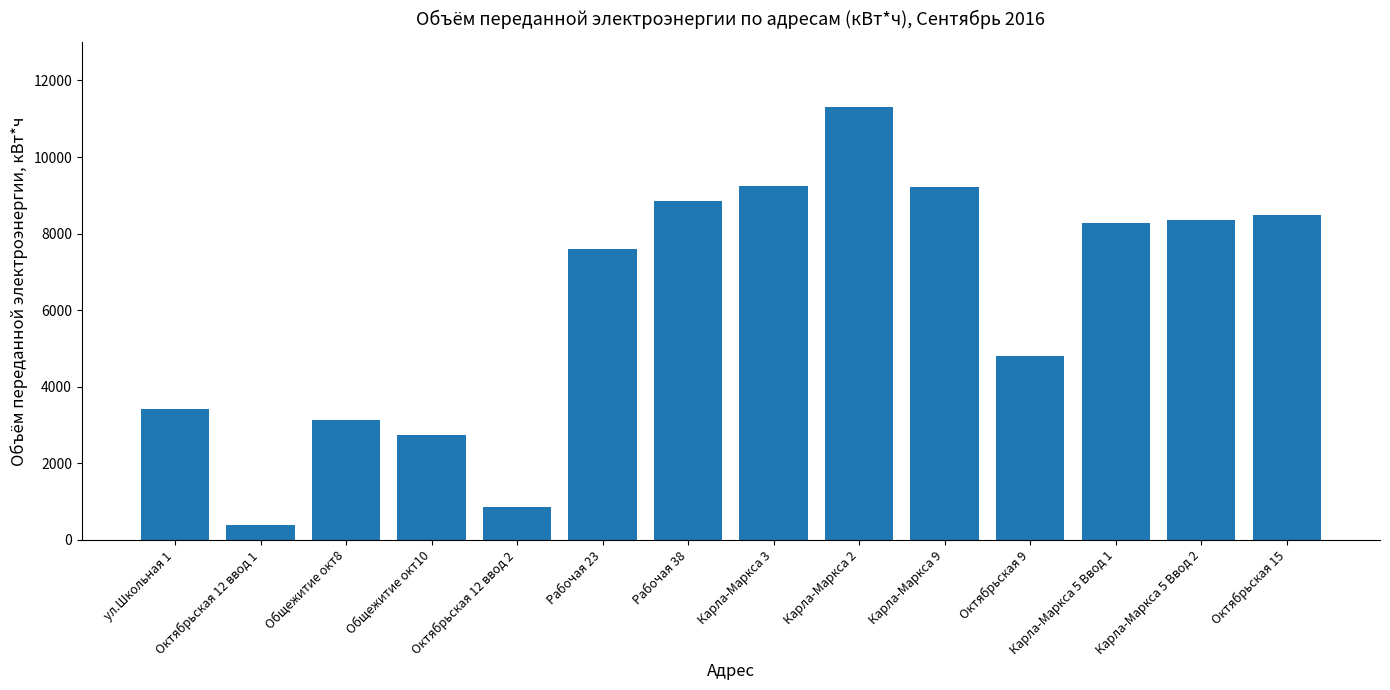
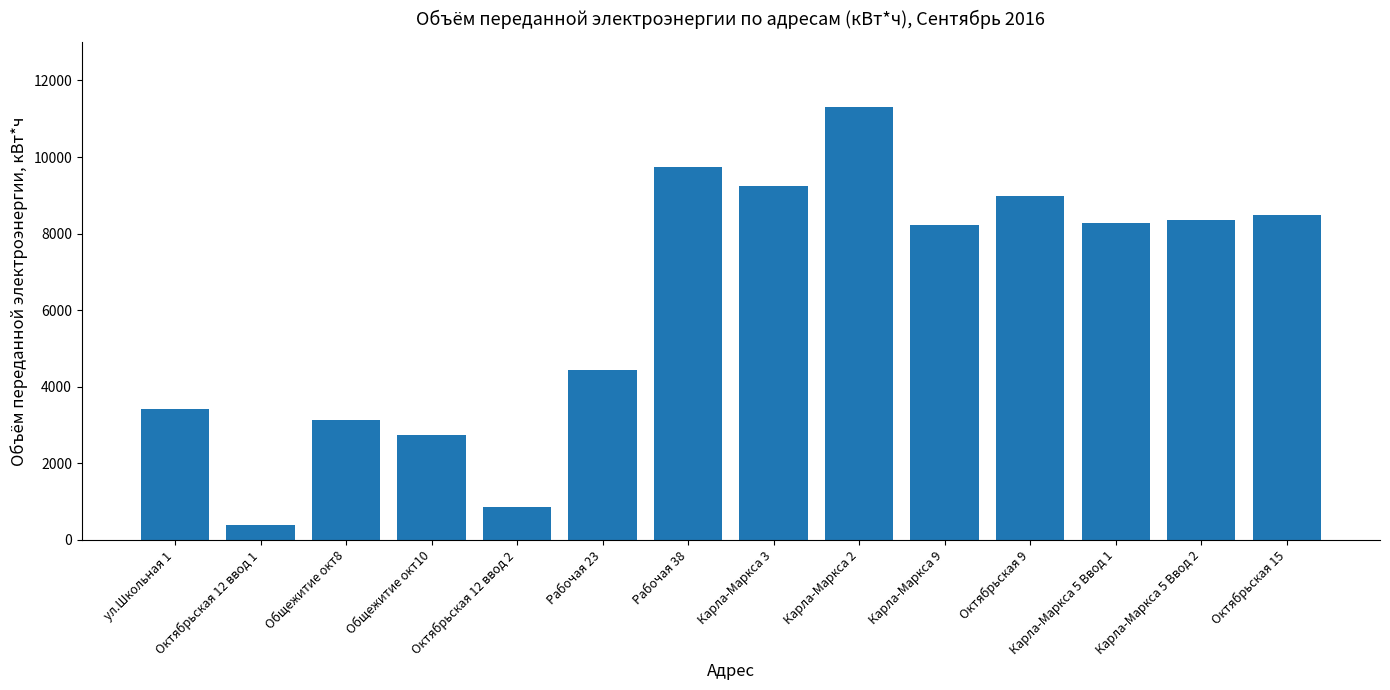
Рабочая 23: 7600 -> 4400
Рабочая 38: 8800 -> 9700
Карла-Маркса 9: 9200 -> 8200
Октябрьская 9: 4800 -> 9000
